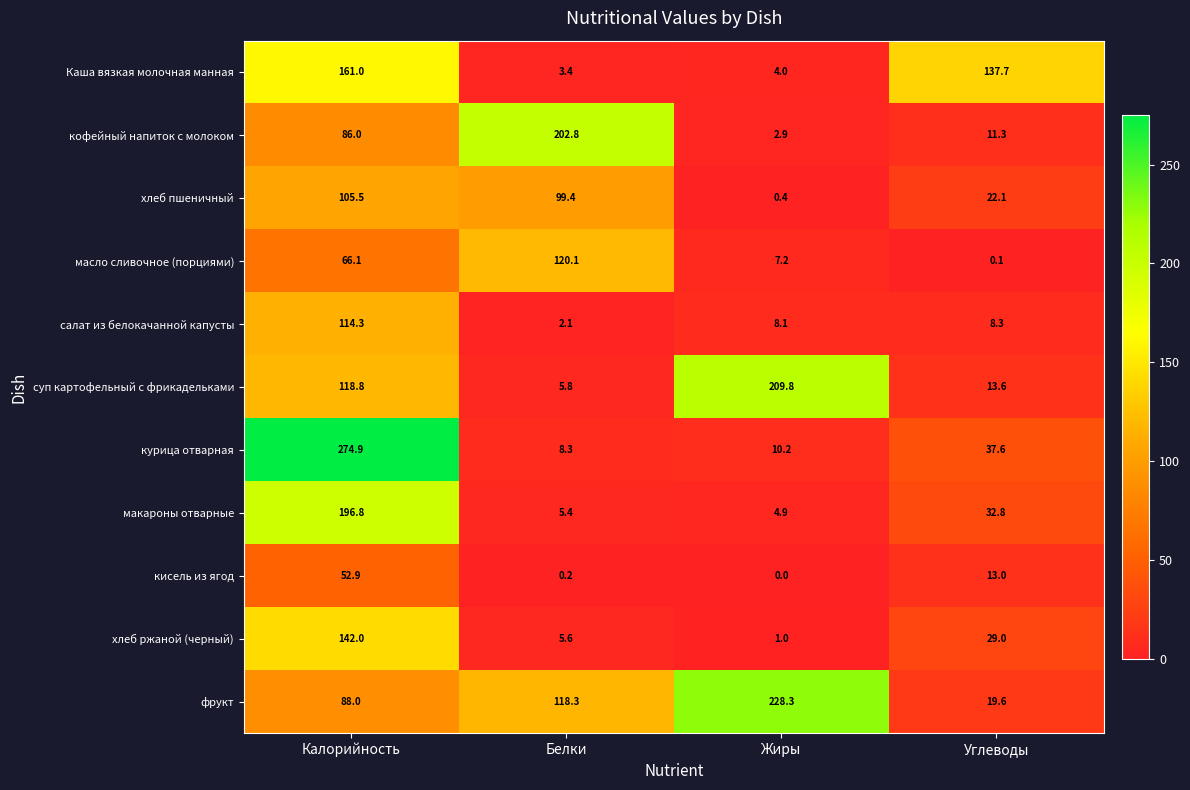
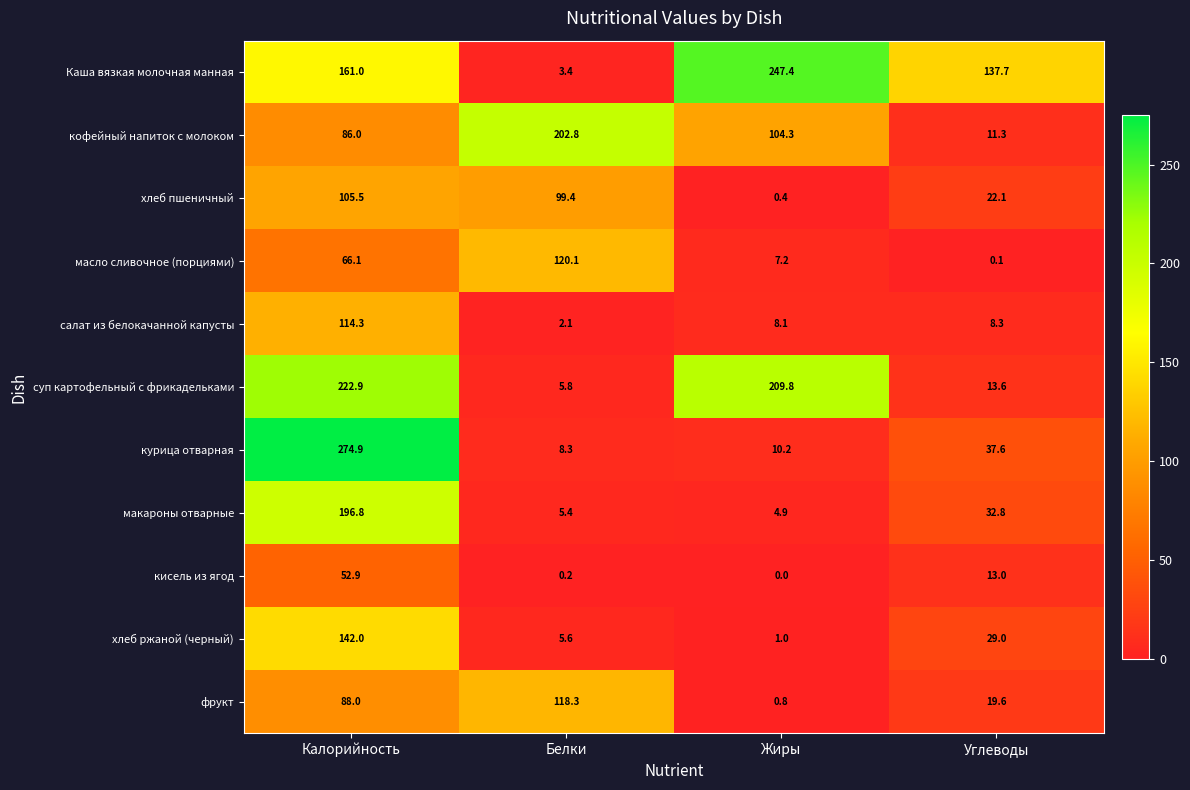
Каша вязкая молочная манная, Жиры: 4.0 -> 247.4
кофейный напиток с молоком, Жиры: 2.9 -> 104.3
суп картофельный с фрикадельками, Калорийность: 118.8 -> 222.9
фрукт, Жиры: 228.3 -> 0.8
